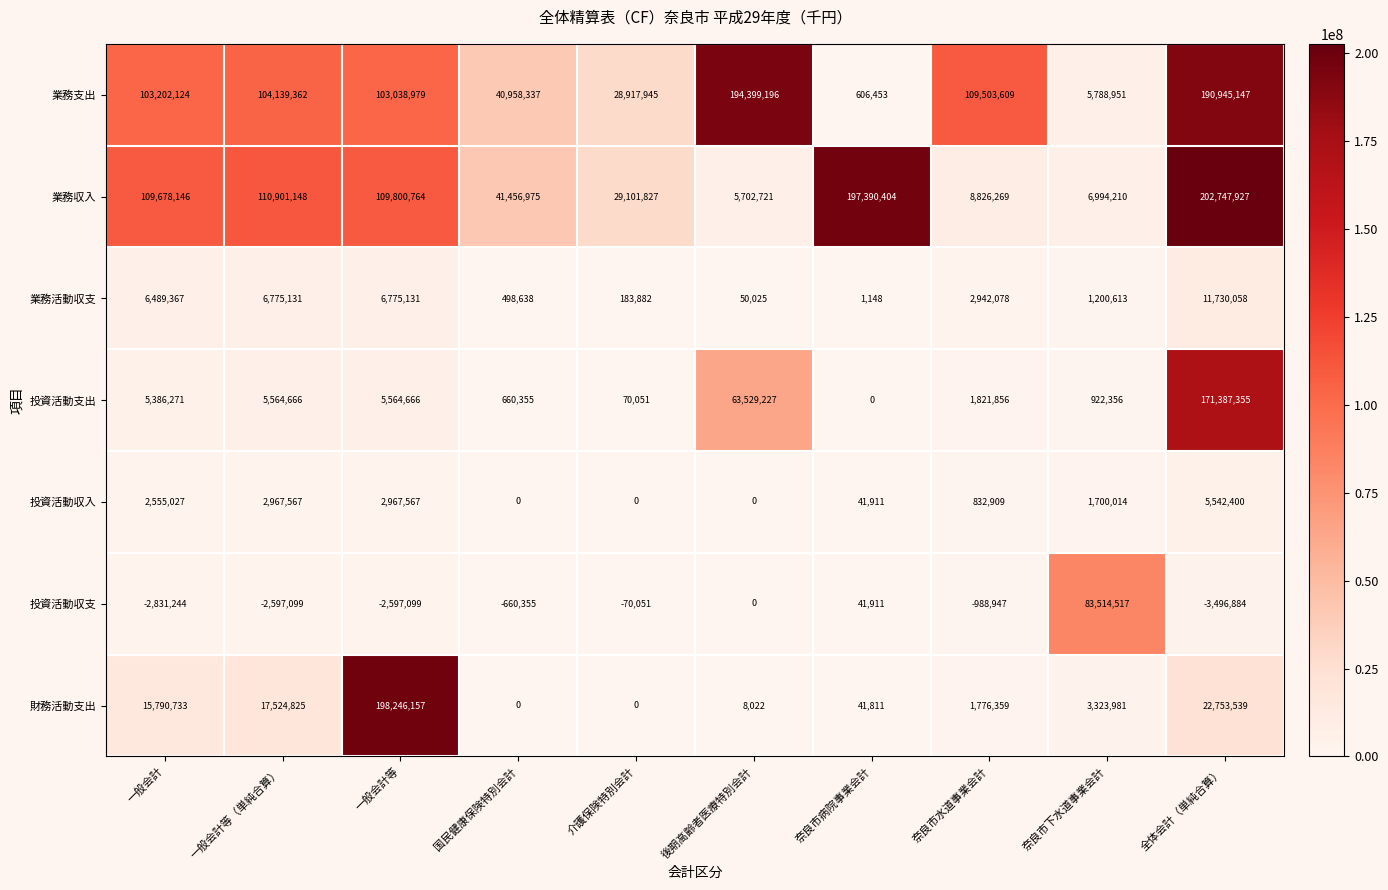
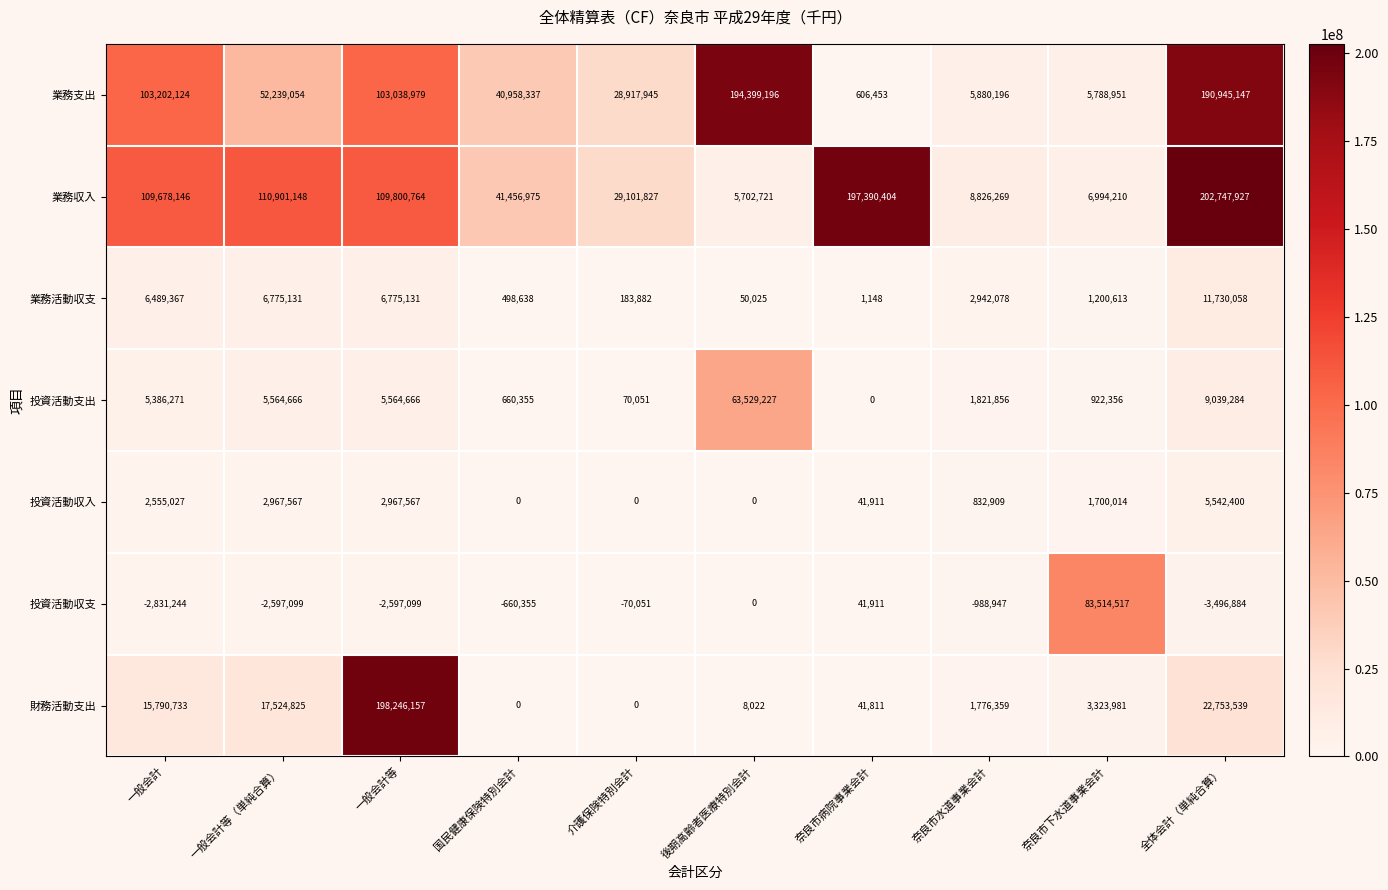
業務支出, 一般会計等（単純合算）: 104,139,362 -> 52,239,054
業務支出, 奈良市水道事業会計: 109,503,609 -> 5,880,196
投資活動支出, 全体会計（単純合算）: 171,387,355 -> 9,039,284
